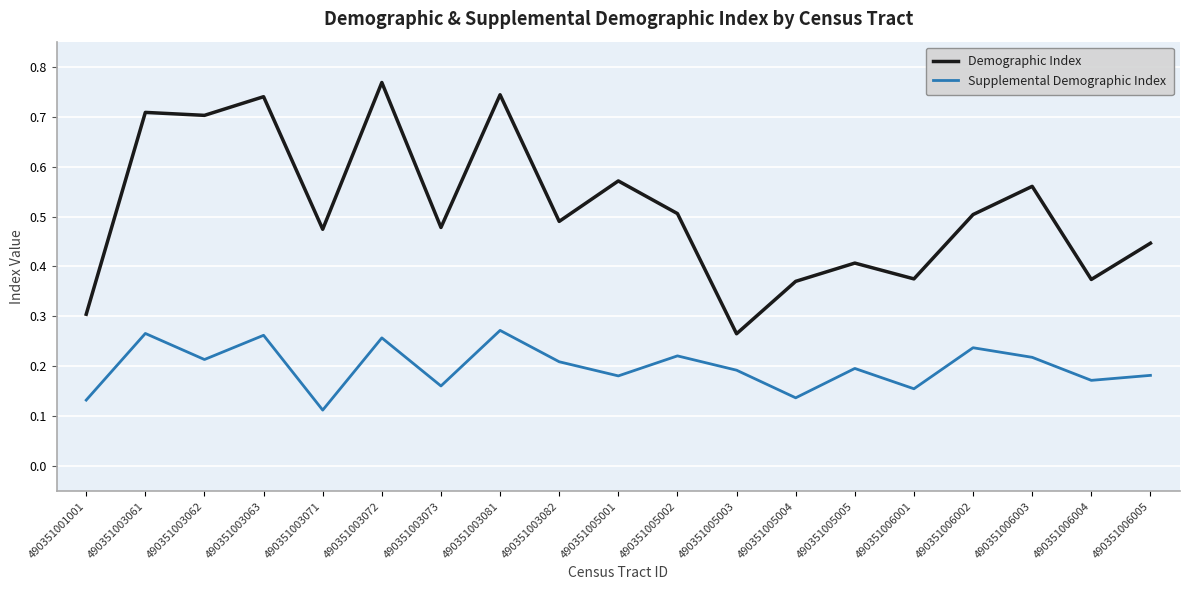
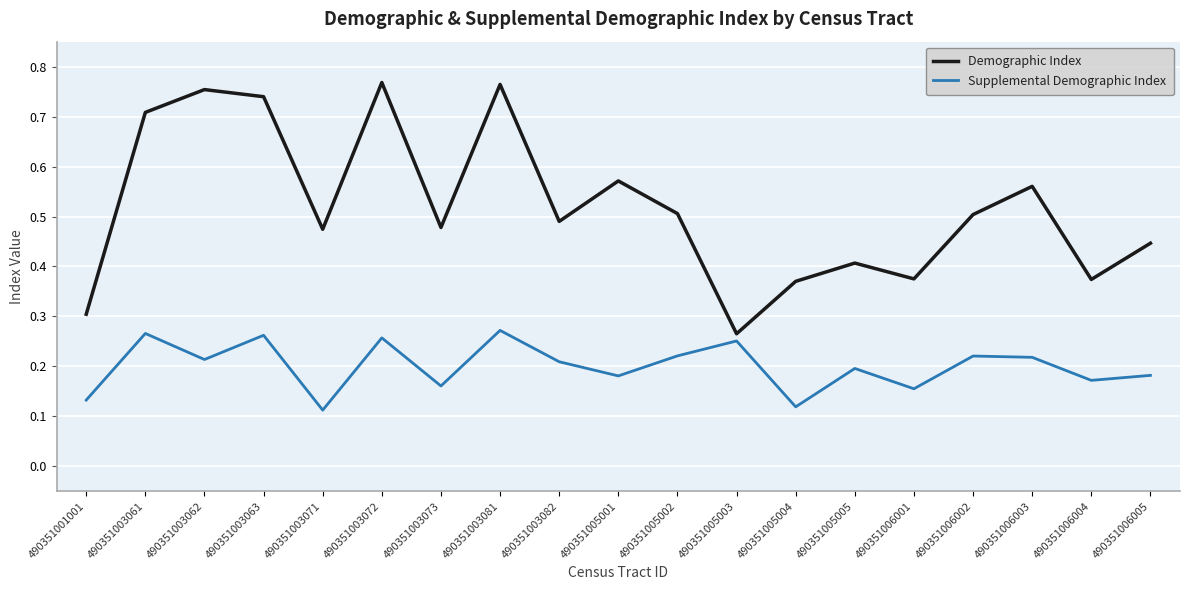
Demographic Index, 490351003062: 0.70 -> 0.75
Demographic Index, 490351003081: 0.74 -> 0.76
Supplemental Demographic Index, 490351005003: 0.19 -> 0.25
Supplemental Demographic Index, 490351005004: 0.14 -> 0.12
Supplemental Demographic Index, 490351006002: 0.24 -> 0.22
